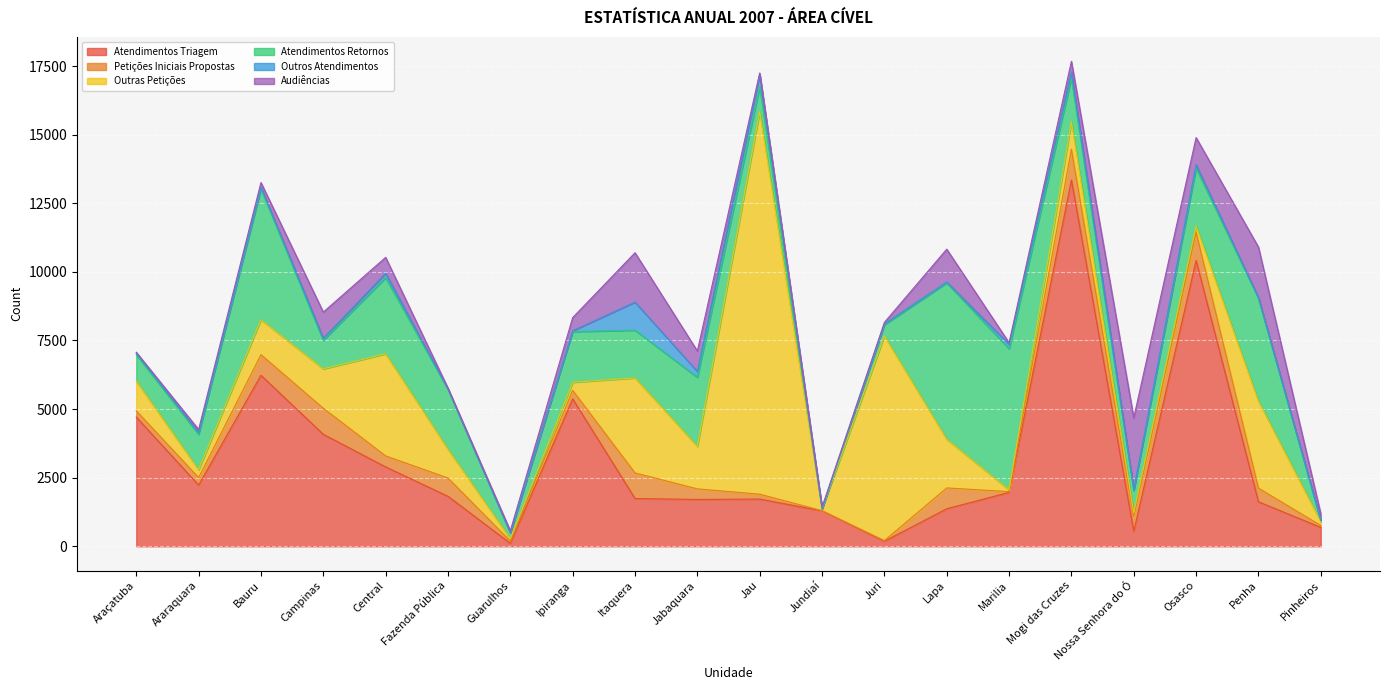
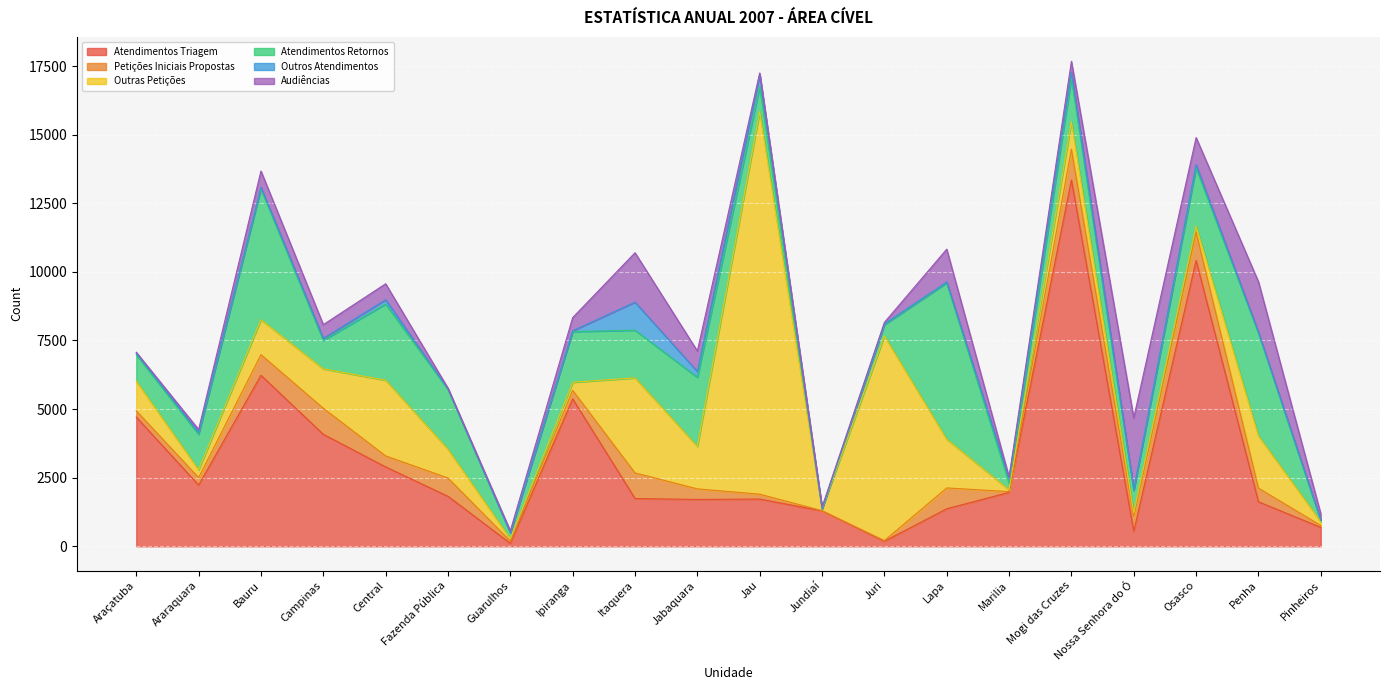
Audiências, Bauru: 200 -> 600
Audiências, Campinas: 1000 -> 500
Outras Petições, Central: 3700 -> 2800
Atendimentos Retornos, Marilia: 5100 -> 200
Outras Petições, Penha: 3200 -> 1900
